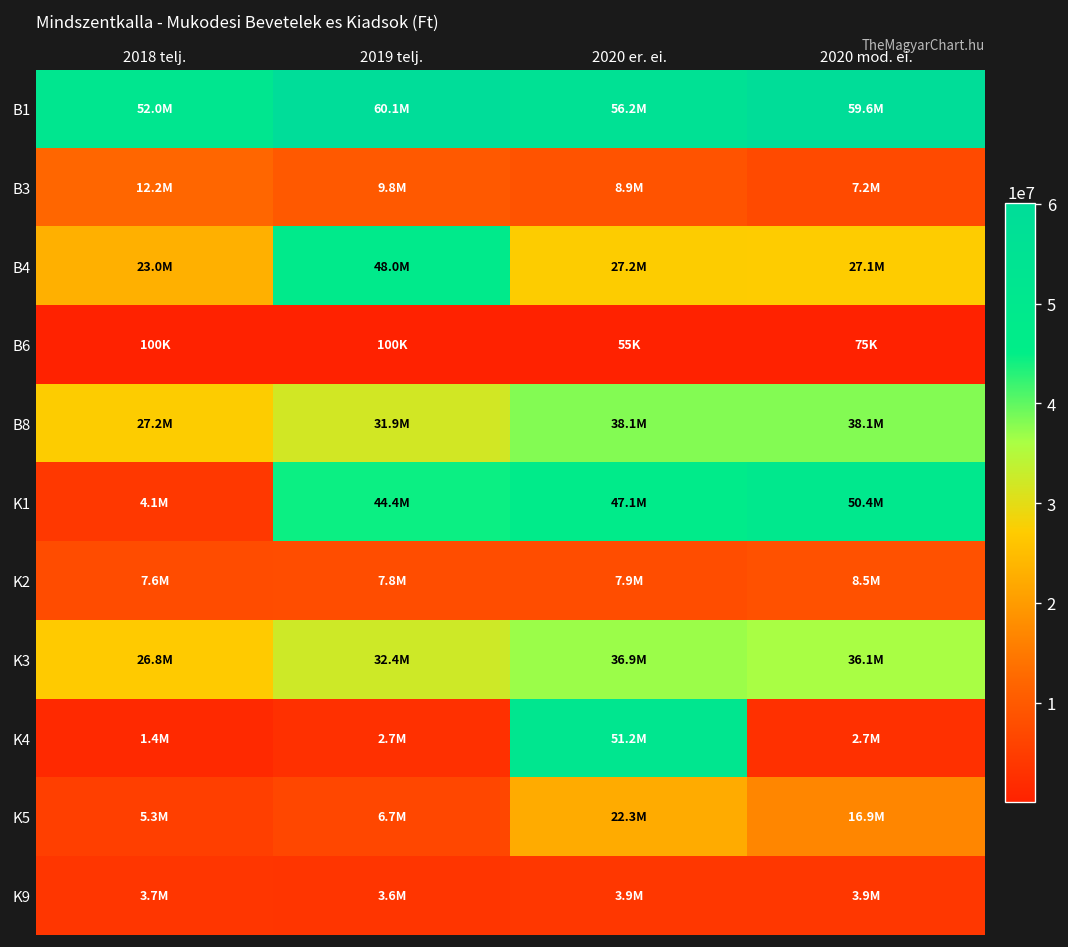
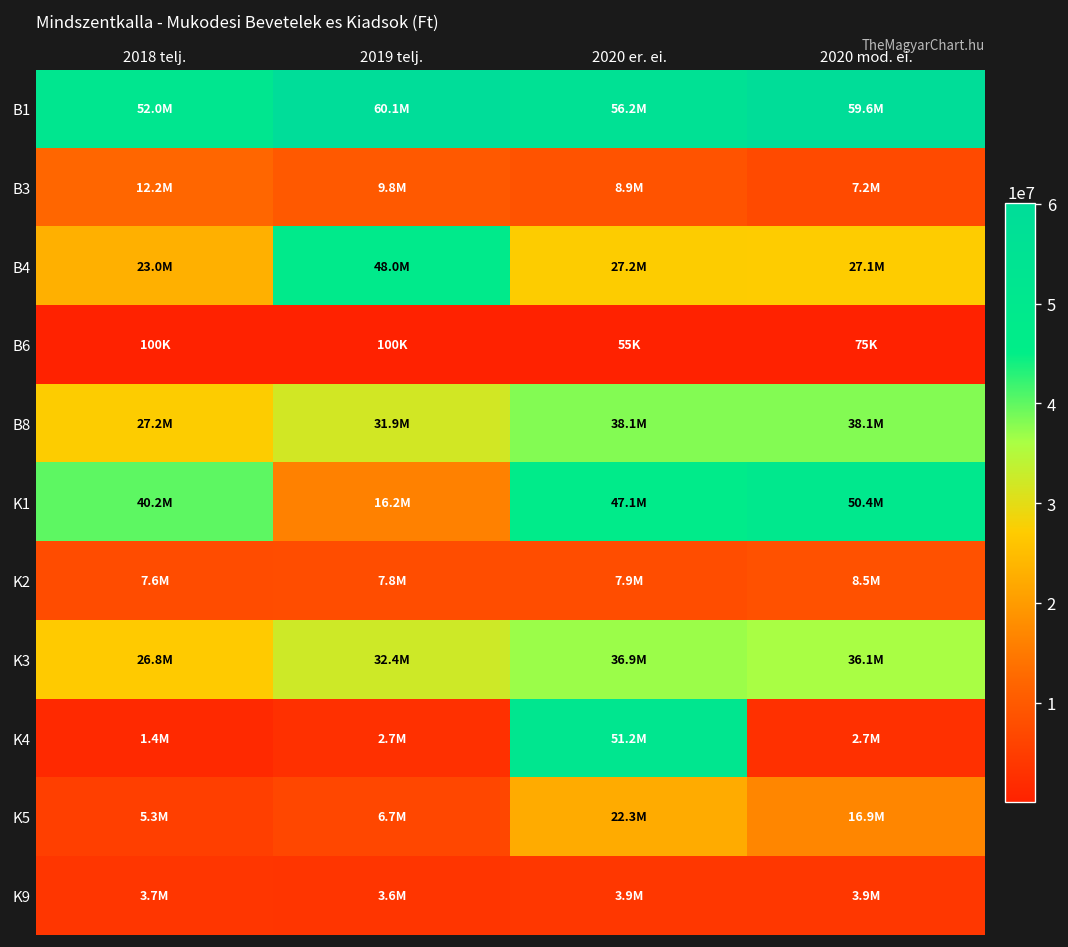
K1, 2018 telj.: 4.1M -> 40.2M
K1, 2019 telj.: 44.4M -> 16.2M
